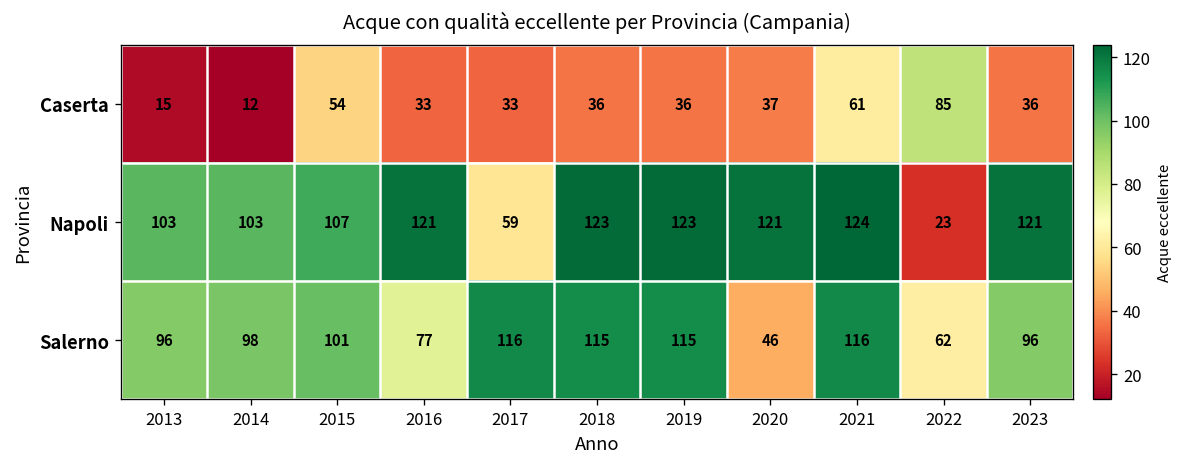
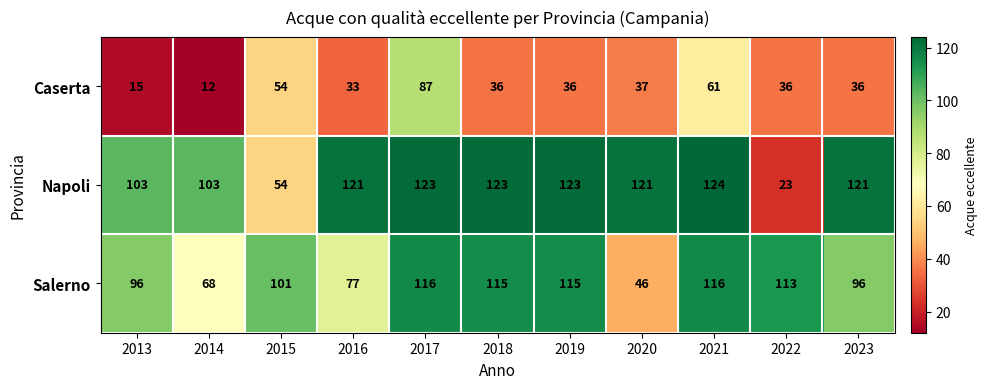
Caserta, 2017: 33 -> 87
Caserta, 2022: 85 -> 36
Napoli, 2015: 107 -> 54
Napoli, 2017: 59 -> 123
Salerno, 2014: 98 -> 68
Salerno, 2022: 62 -> 113
